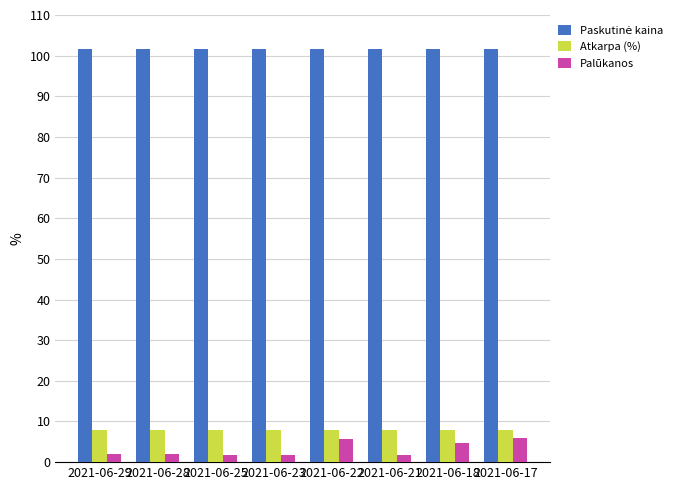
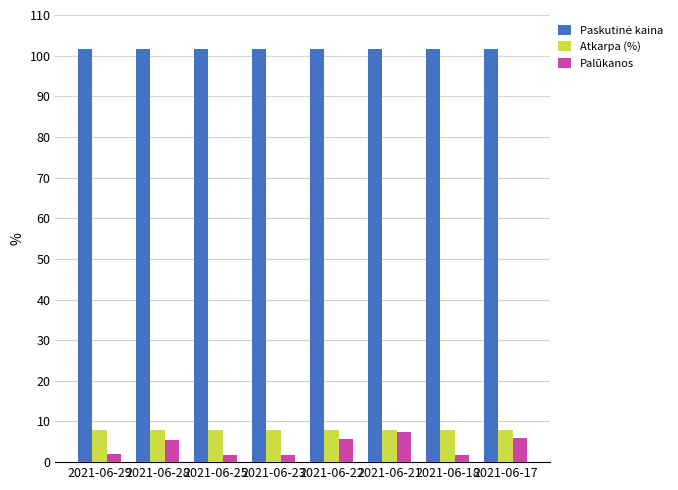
Palūkanos, 2021-06-28: 2 -> 6
Palūkanos, 2021-06-21: 2 -> 7
Palūkanos, 2021-06-18: 5 -> 2
